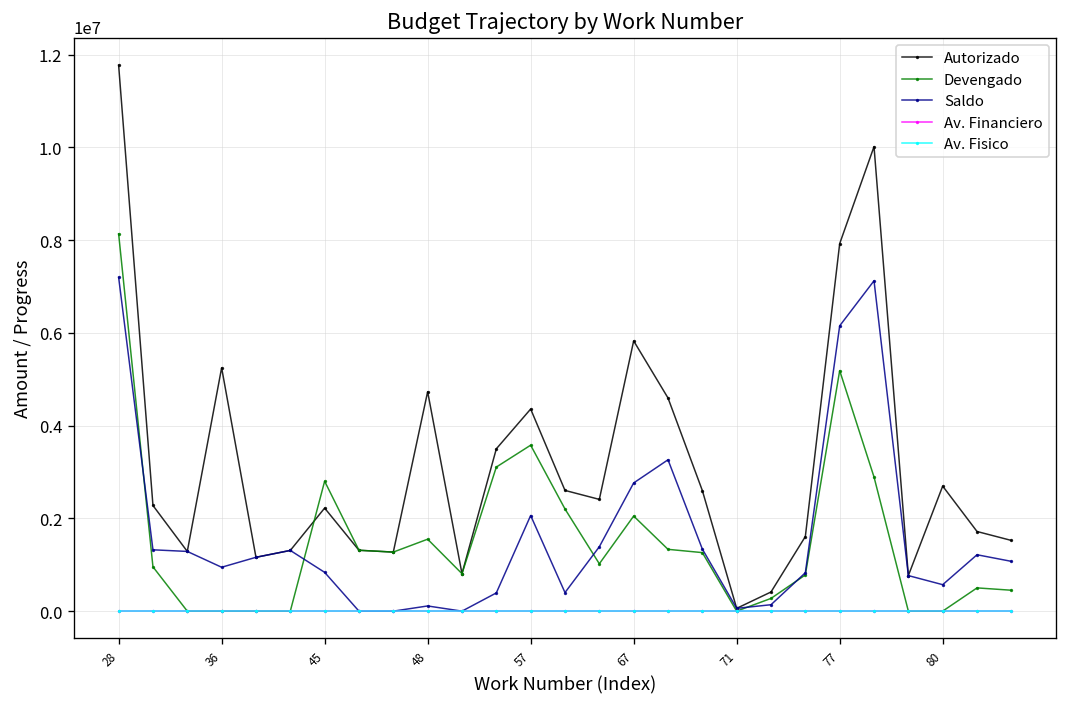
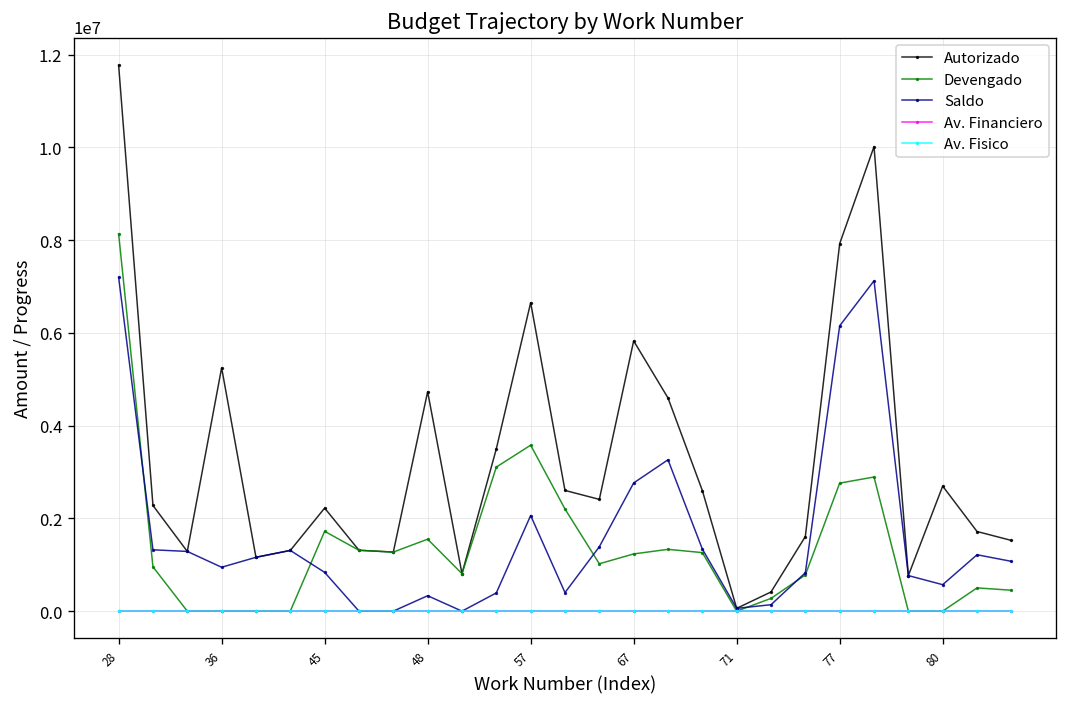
Devengado, 45: 2800000 -> 1700000
Saldo, 48: 100000 -> 300000
Autorizado, 57: 4400000 -> 6700000
Devengado, 67: 2000000 -> 1200000
Devengado, 77: 5200000 -> 2800000
